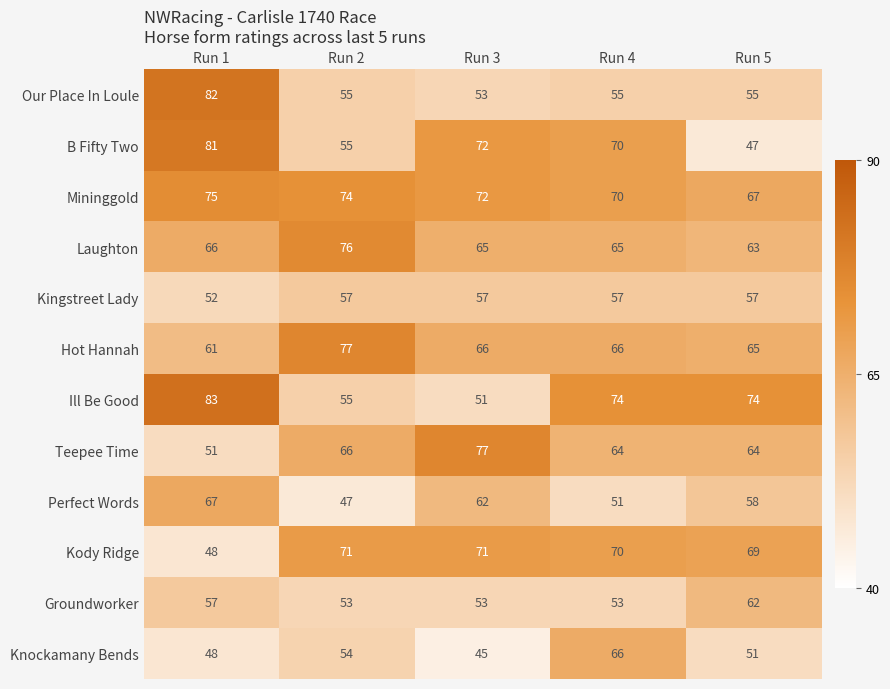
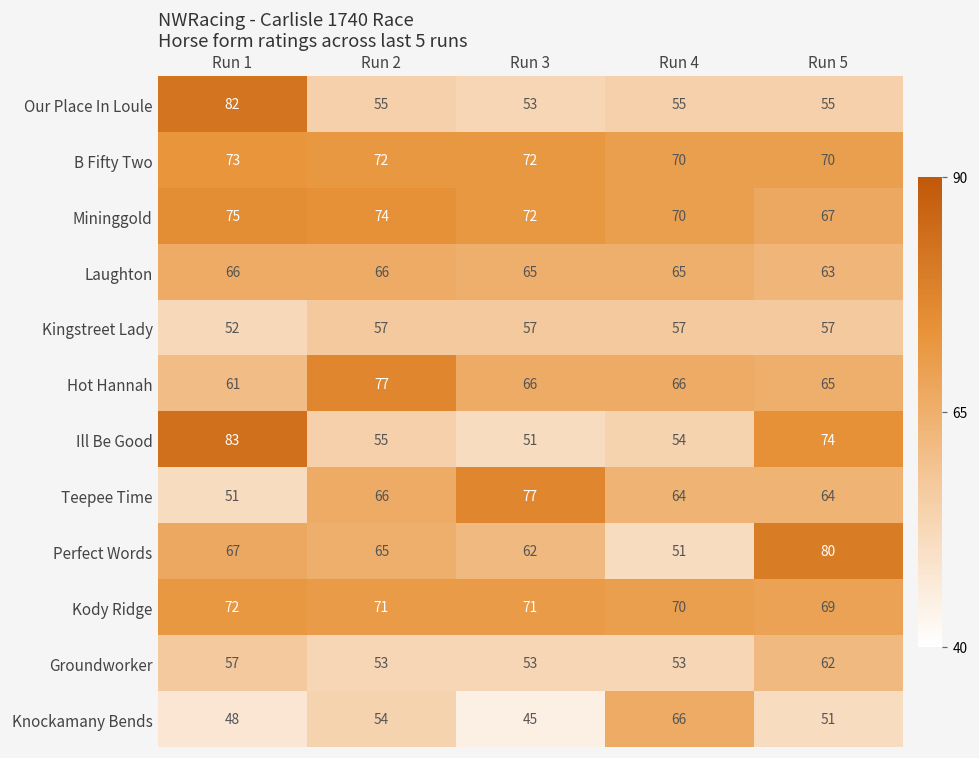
B Fifty Two, Run 1: 81 -> 73
B Fifty Two, Run 2: 55 -> 72
B Fifty Two, Run 5: 47 -> 70
Laughton, Run 2: 76 -> 66
Ill Be Good, Run 4: 74 -> 54
Perfect Words, Run 2: 47 -> 65
Perfect Words, Run 5: 58 -> 80
Kody Ridge, Run 1: 48 -> 72
